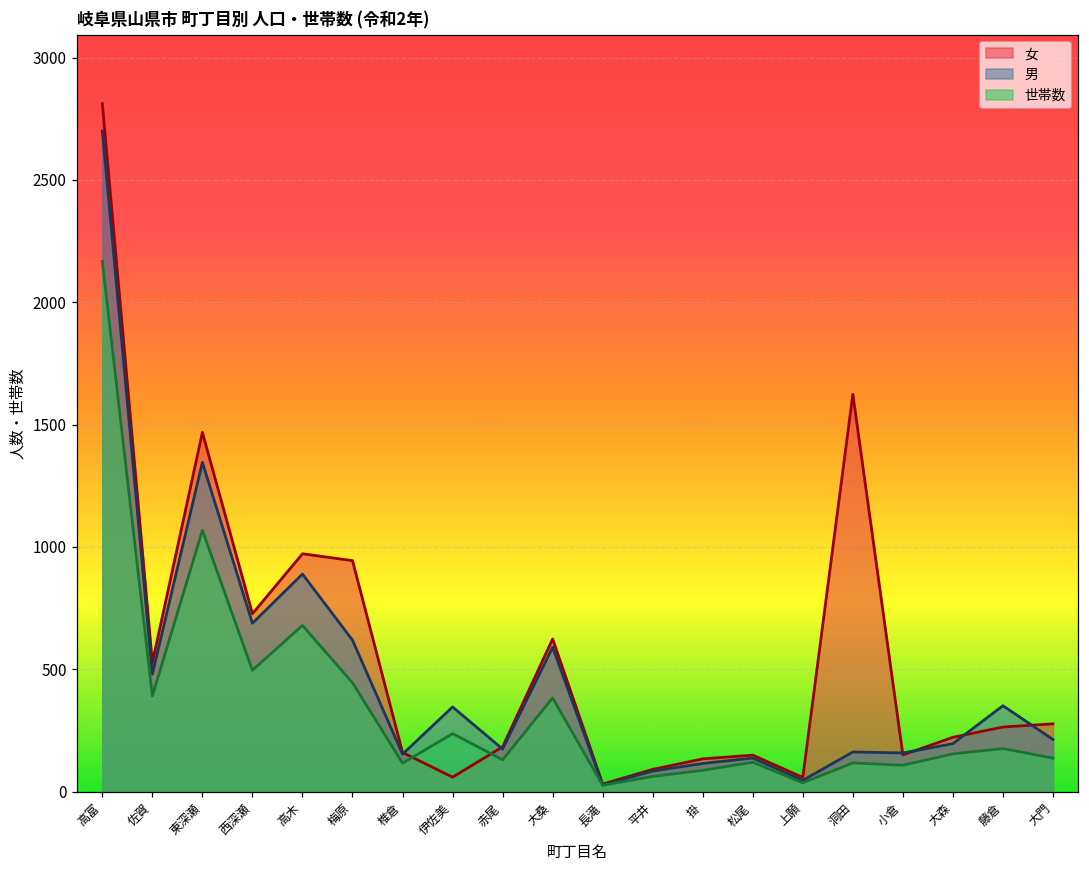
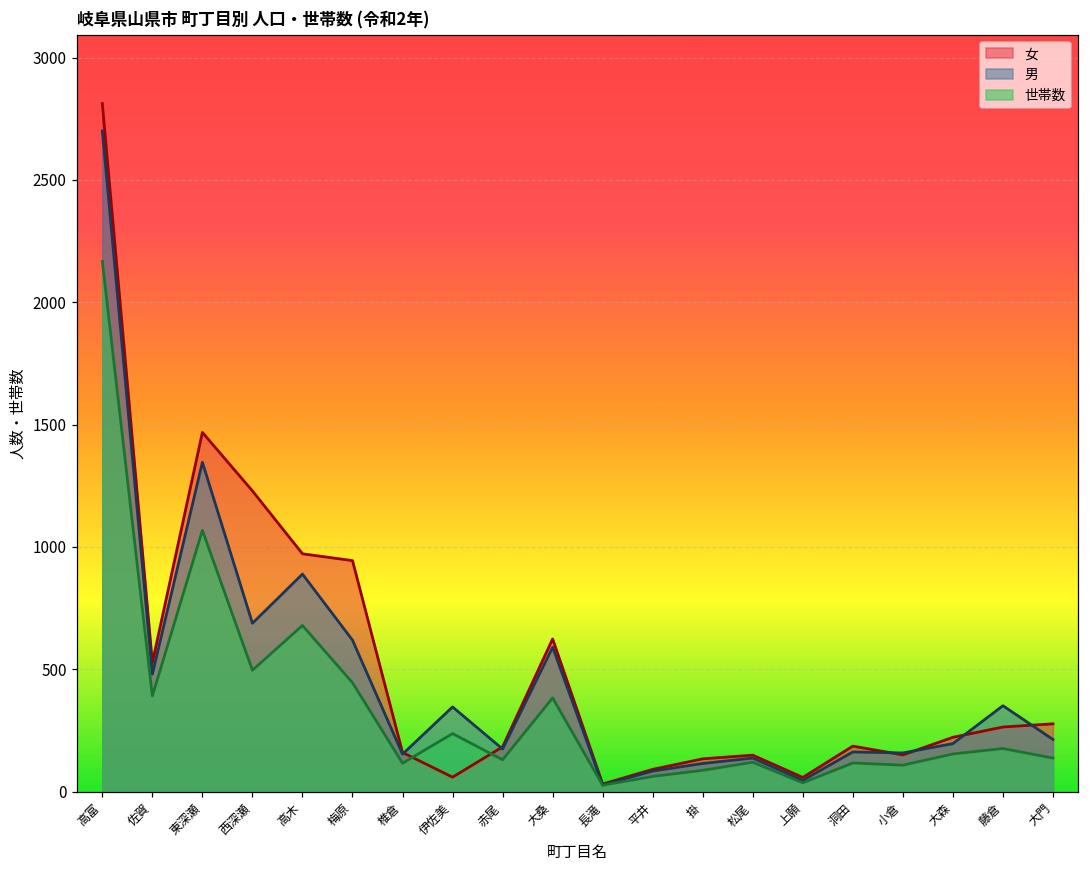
女, 西深瀬: 730 -> 1230
女, 洞田: 1620 -> 190
